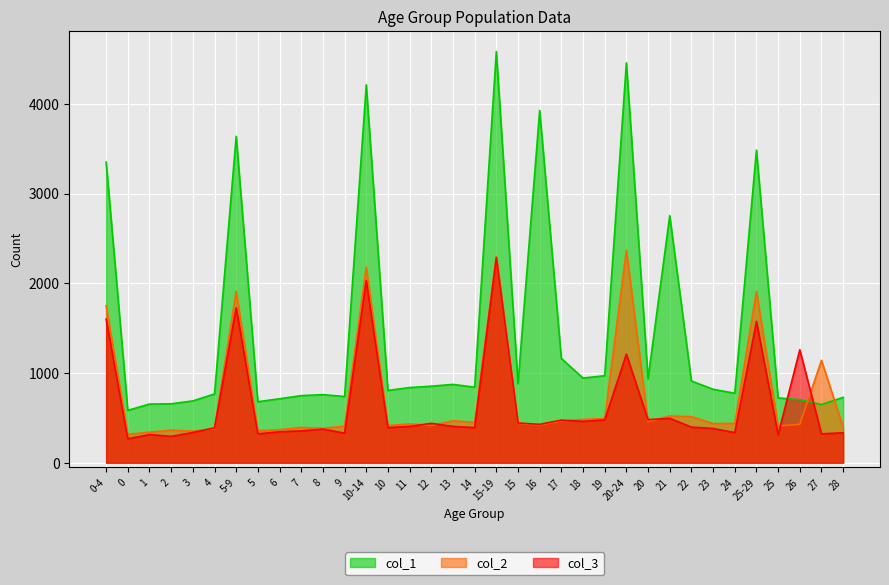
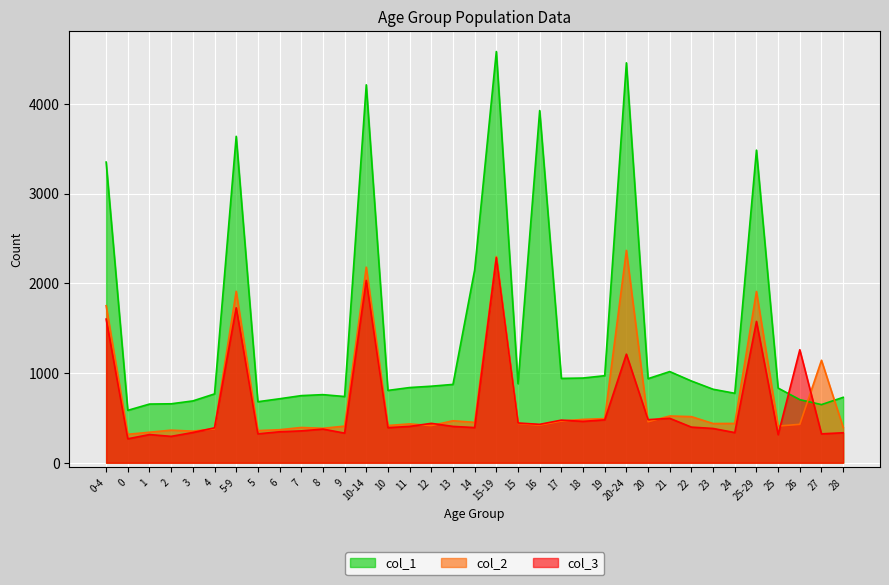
col_1, 14: 800 -> 2100
col_1, 17: 1200 -> 900
col_1, 21: 2800 -> 1000
col_1, 25: 700 -> 800
